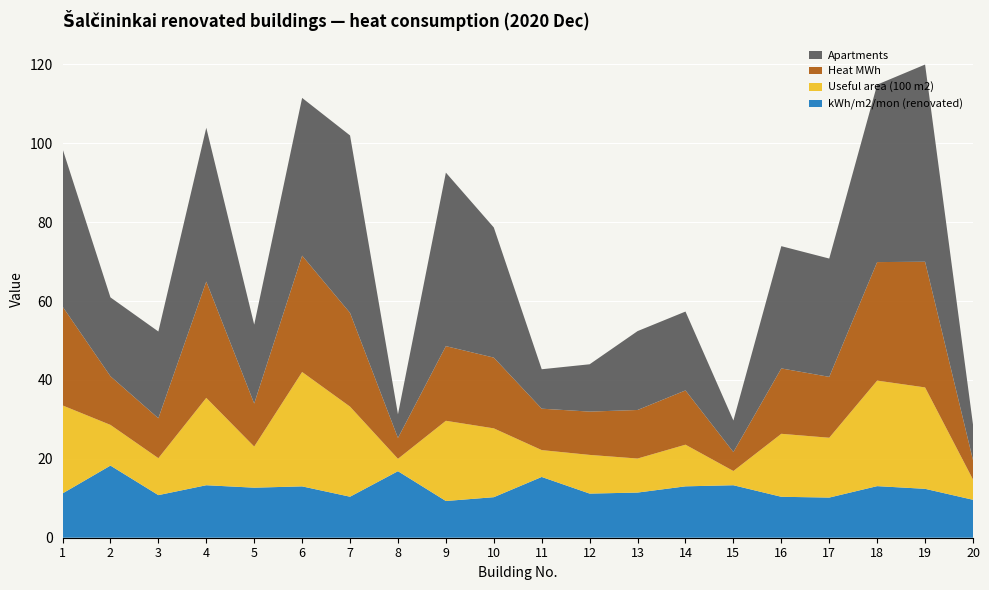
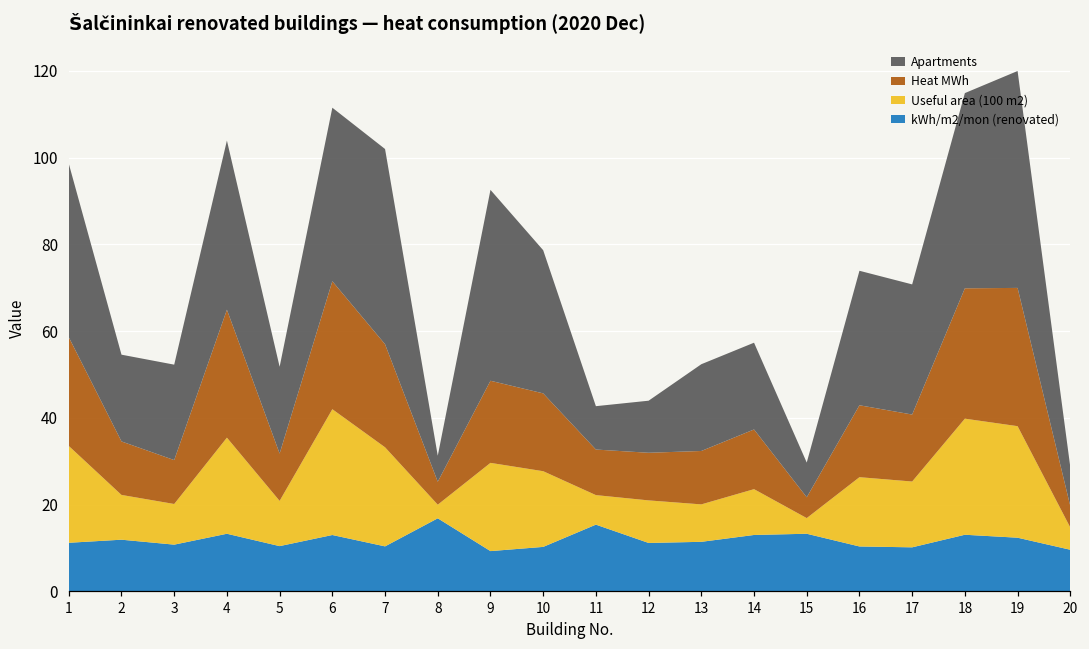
kWh/m2/mon (renovated), 2: 18 -> 12
kWh/m2/mon (renovated), 5: 13 -> 10
